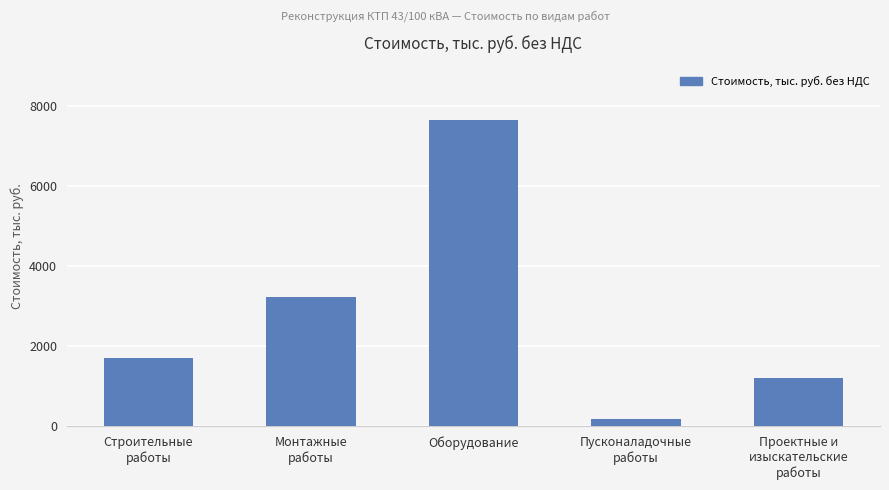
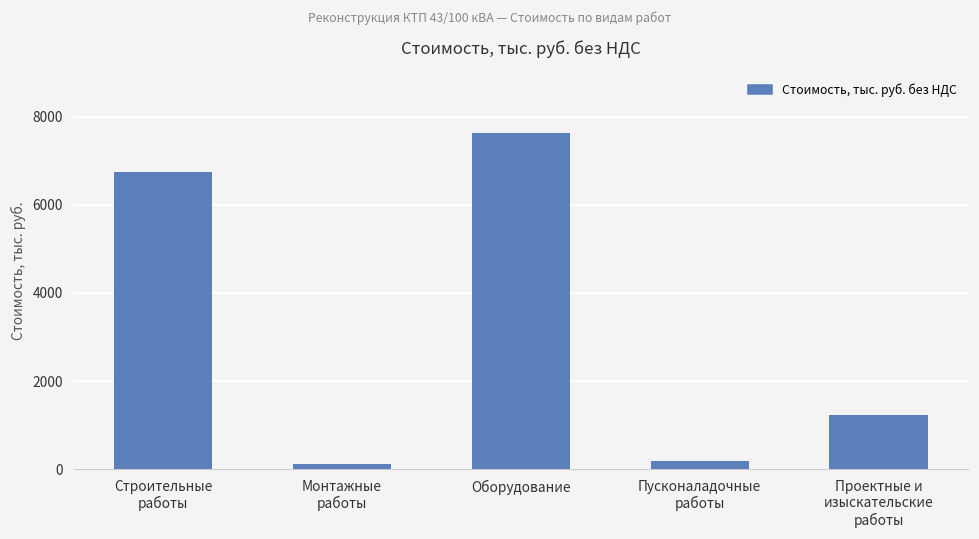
Строительные работы: 1700 -> 6800
Монтажные работы: 3200 -> 100
